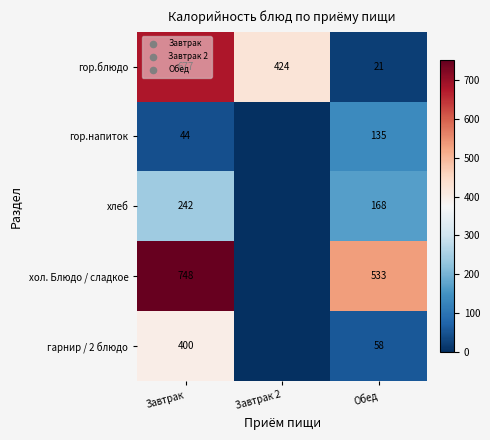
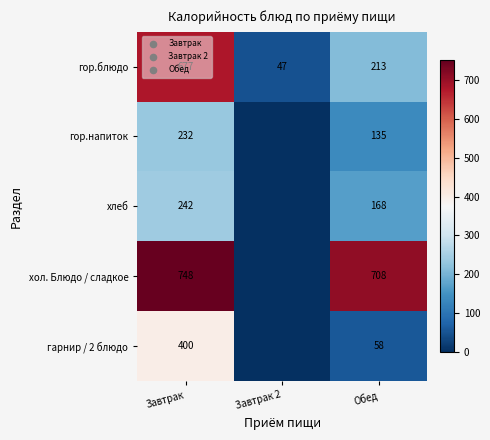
гор.блюдо, Завтрак 2: 424 -> 47
гор.блюдо, Обед: 21 -> 213
гор.напиток, Завтрак: 44 -> 232
хол. Блюдо / сладкое, Обед: 533 -> 708
